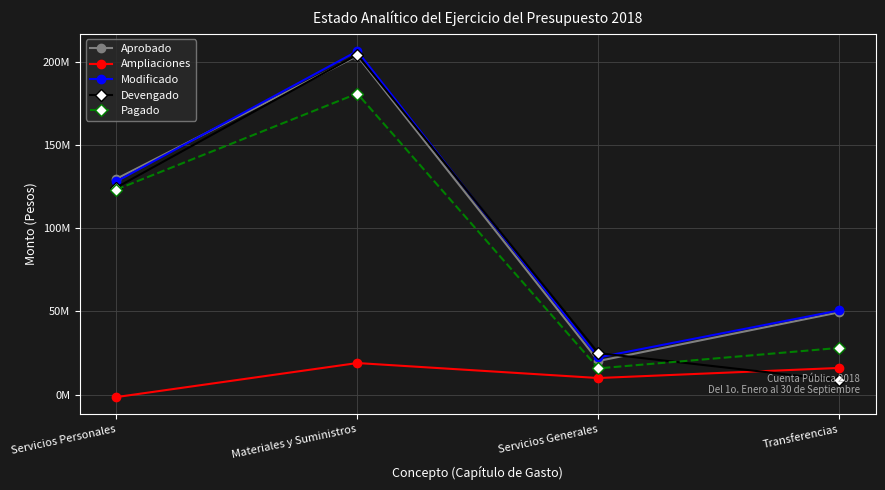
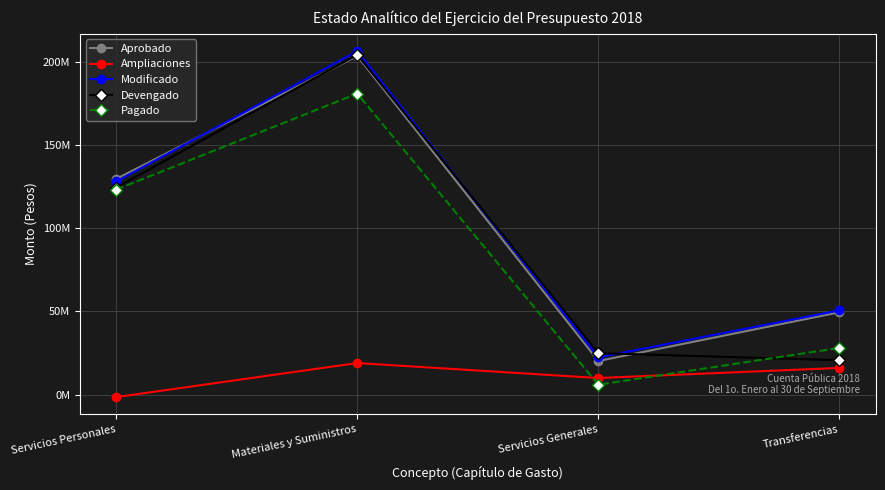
Pagado, Servicios Generales: 16000000 -> 6000000
Devengado, Transferencias: 8000000 -> 21000000
